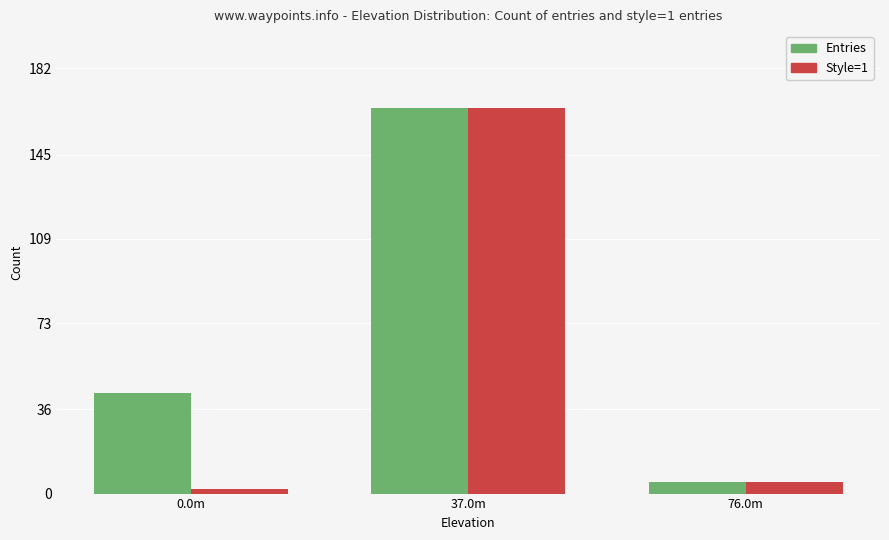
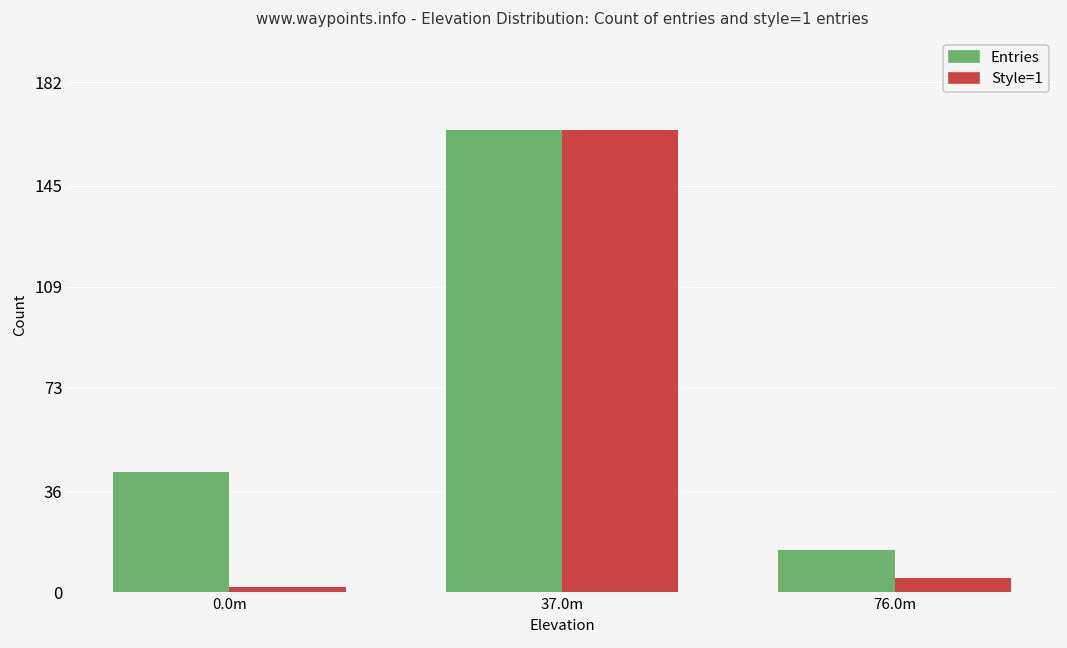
Entries, 76.0m: 5 -> 15
